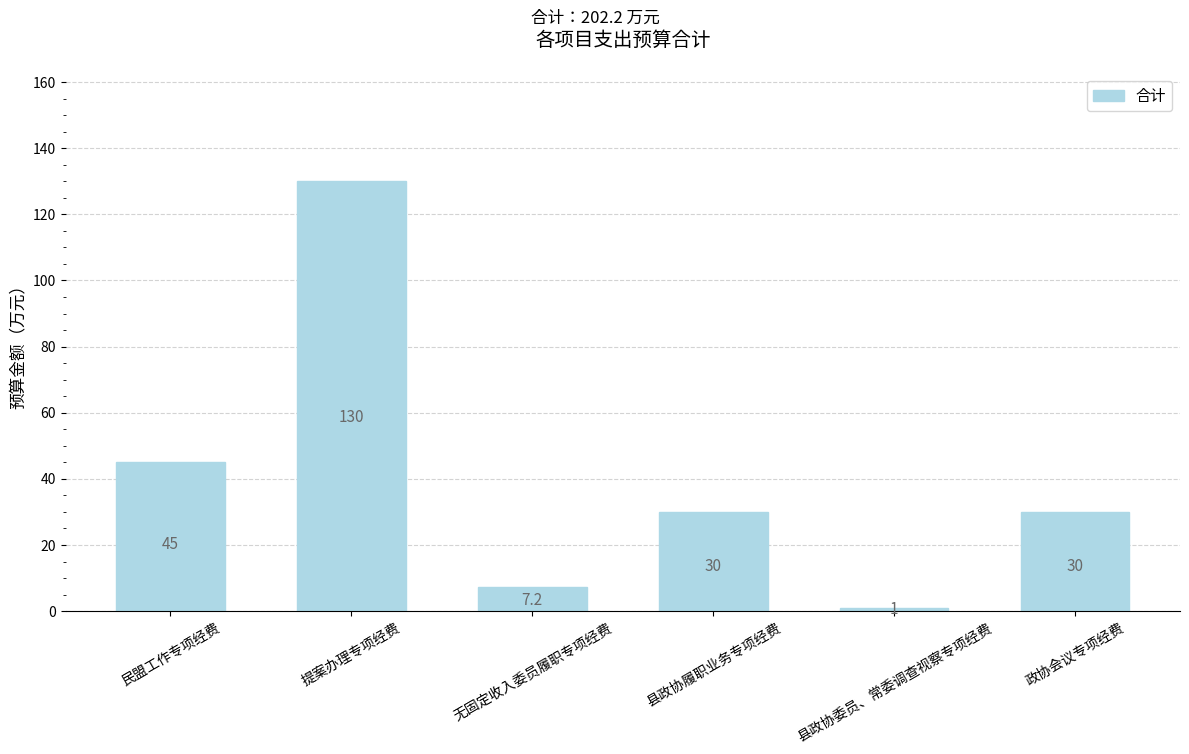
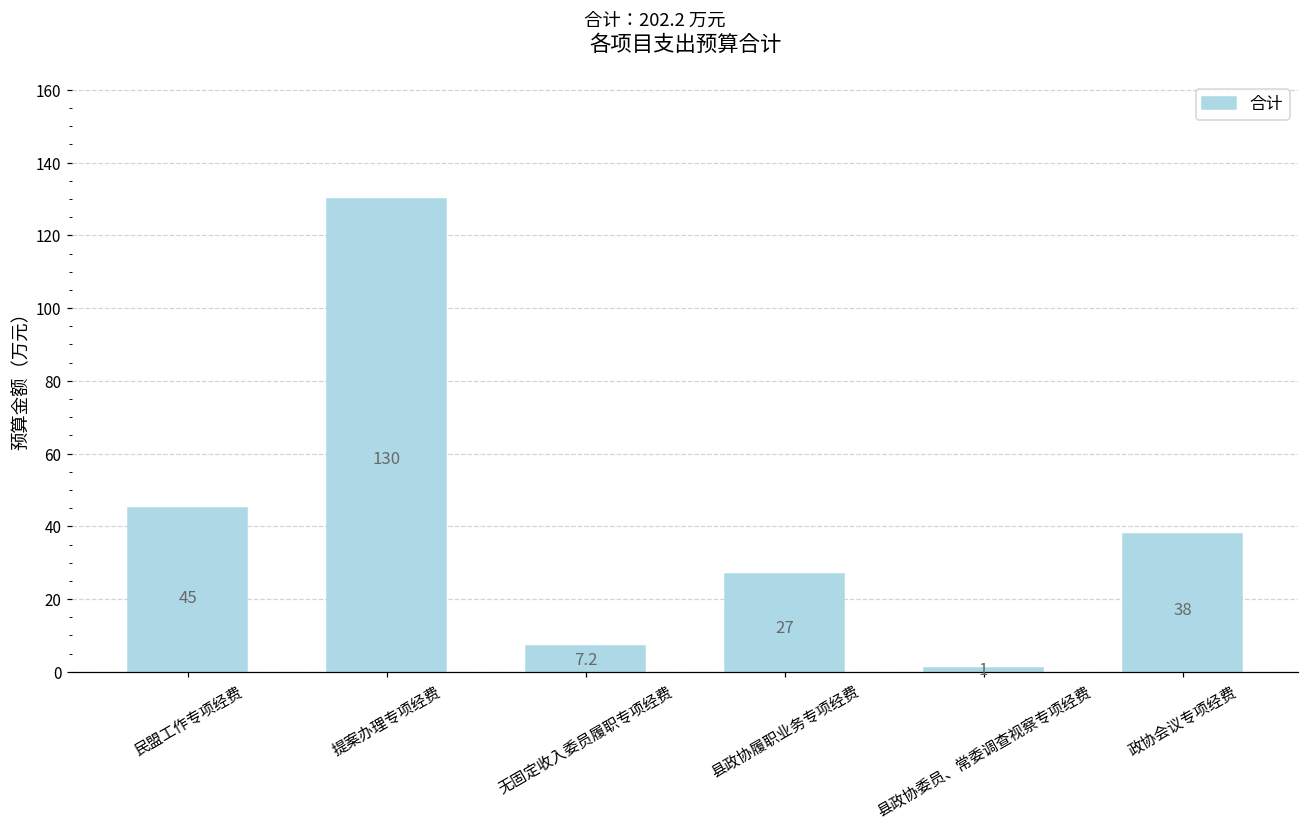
县政协履职业务专项经费: 30 -> 27
政协会议专项经费: 30 -> 38
